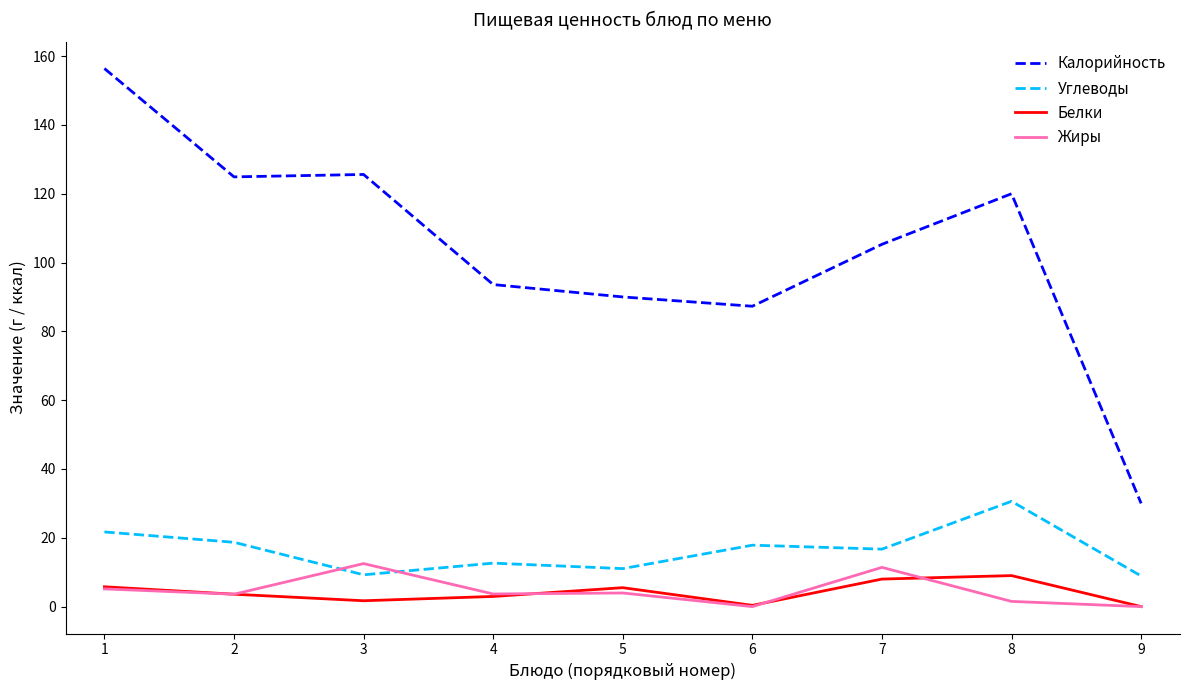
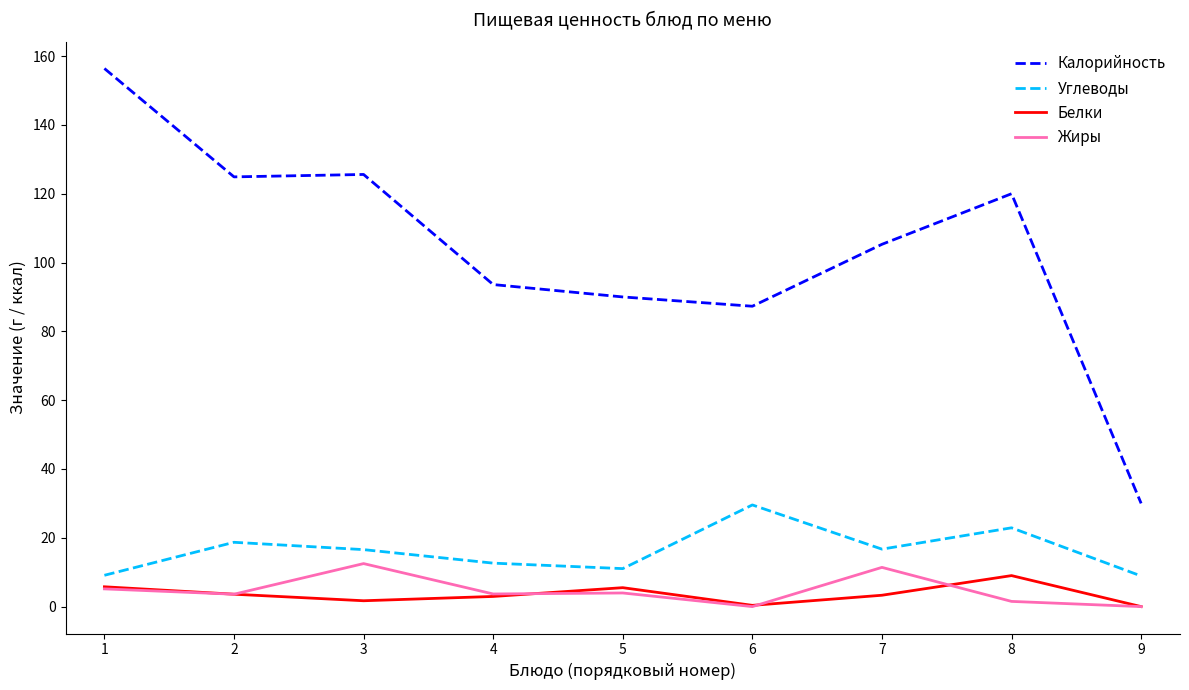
Углеводы, 1: 22 -> 9
Углеводы, 3: 9 -> 17
Углеводы, 6: 18 -> 30
Белки, 7: 8 -> 3
Углеводы, 8: 31 -> 23
